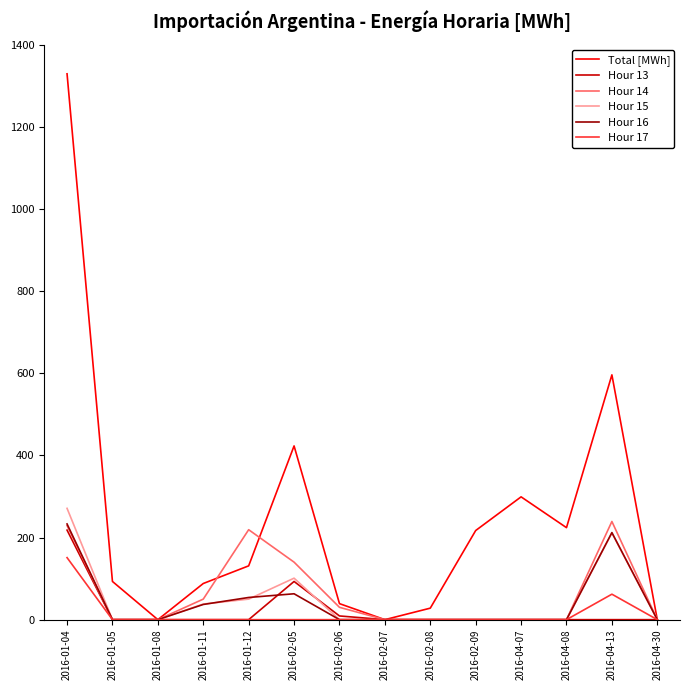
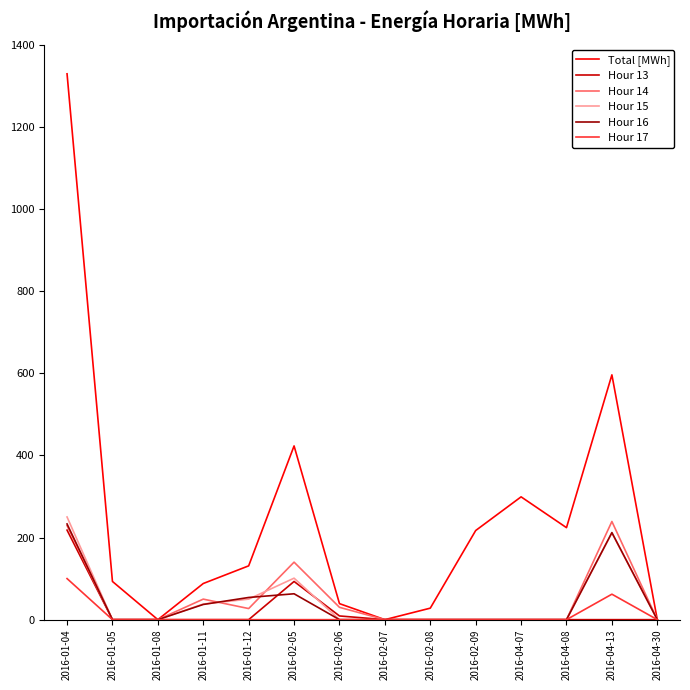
Hour 15, 2016-01-04: 270 -> 250
Hour 17, 2016-01-04: 150 -> 100
Hour 14, 2016-01-12: 220 -> 30
